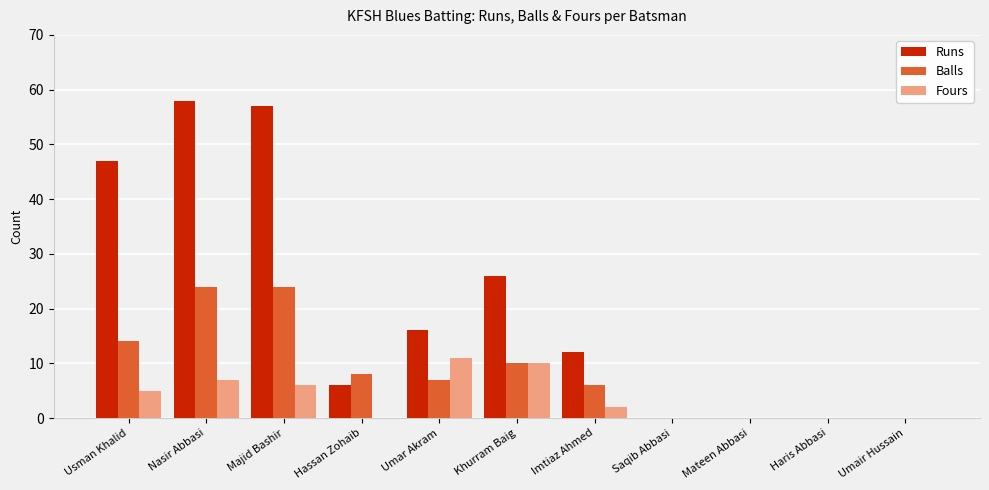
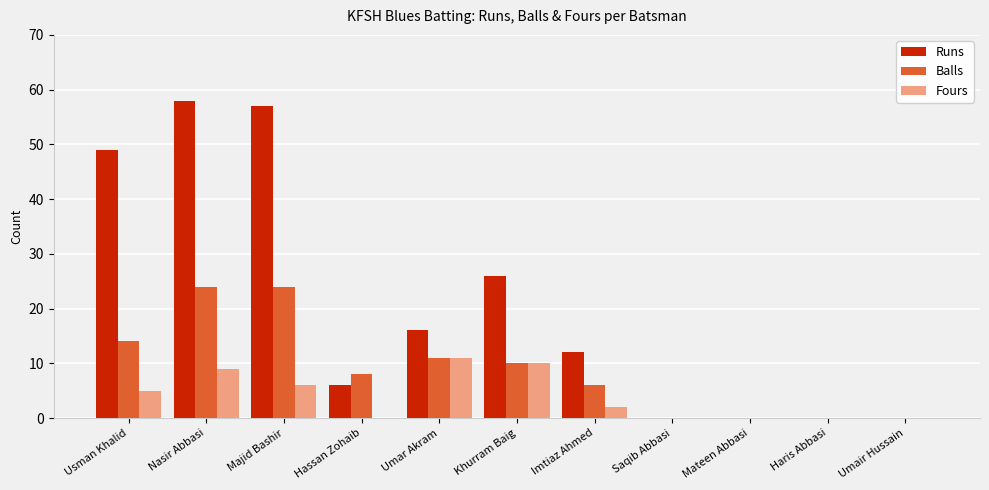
Runs, Usman Khalid: 47 -> 49
Fours, Nasir Abbasi: 7 -> 9
Balls, Umar Akram: 7 -> 11
